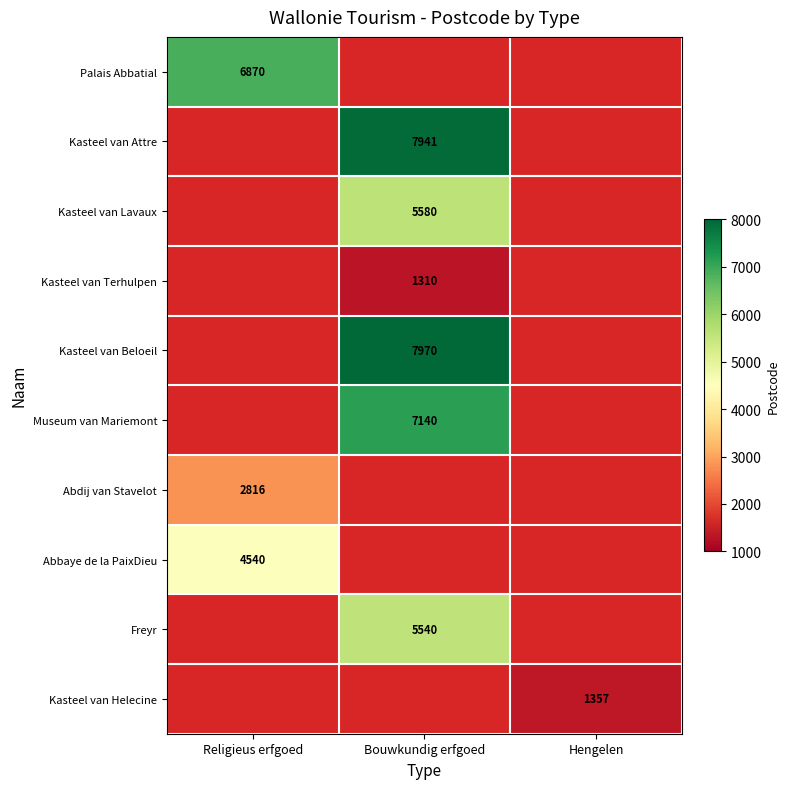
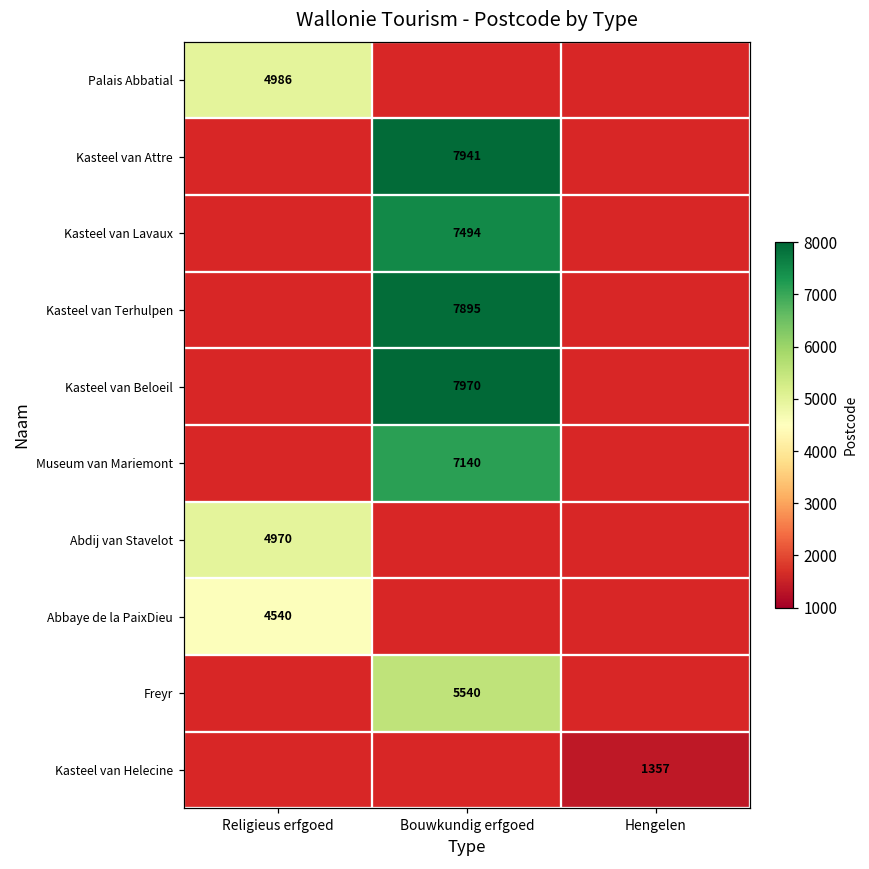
Palais Abbatial, Religieus erfgoed: 6870 -> 4986
Kasteel van Lavaux, Bouwkundig erfgoed: 5580 -> 7494
Kasteel van Terhulpen, Bouwkundig erfgoed: 1310 -> 7895
Abdij van Stavelot, Religieus erfgoed: 2816 -> 4970
